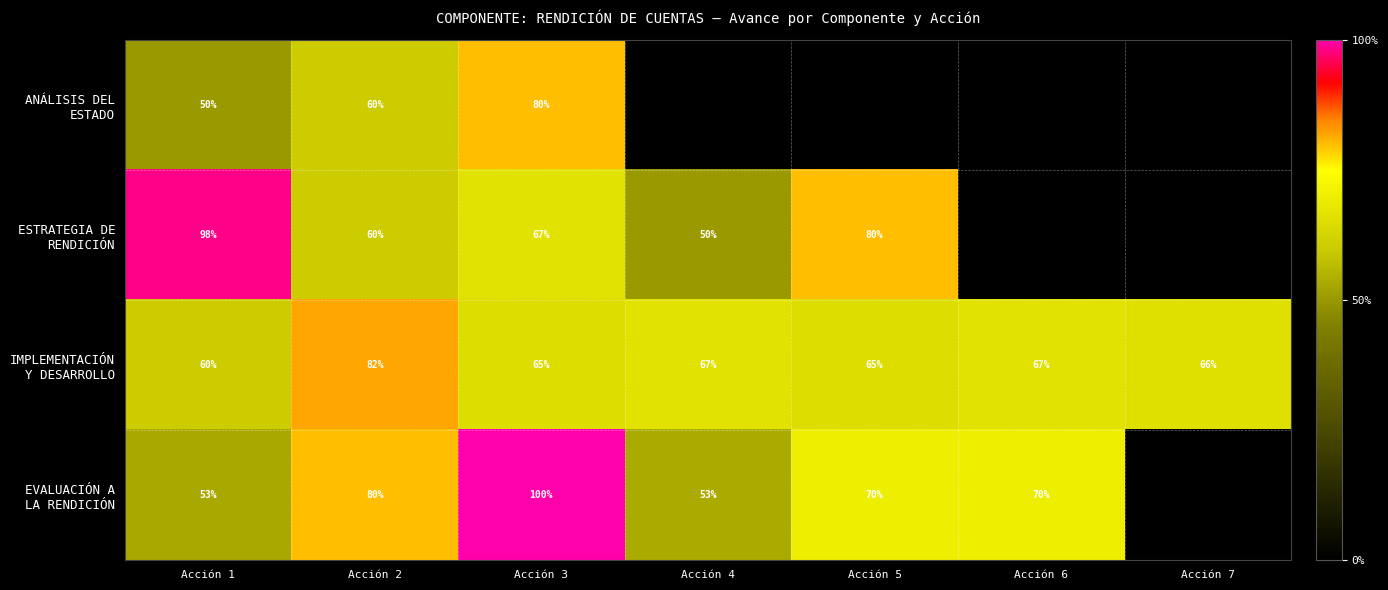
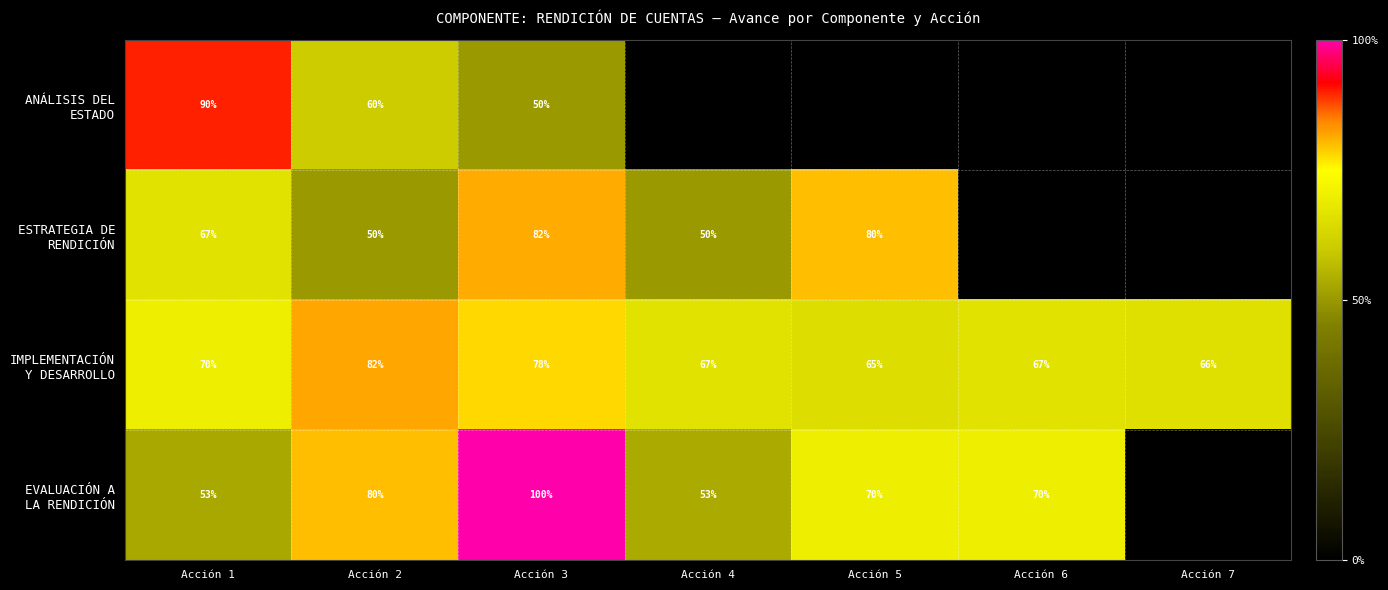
ANÁLISIS DEL ESTADO, Acción 1: 50% -> 90%
ANÁLISIS DEL ESTADO, Acción 3: 80% -> 50%
ESTRATEGIA DE RENDICIÓN, Acción 1: 98% -> 67%
ESTRATEGIA DE RENDICIÓN, Acción 2: 60% -> 50%
ESTRATEGIA DE RENDICIÓN, Acción 3: 67% -> 82%
IMPLEMENTACIÓN Y DESARROLLO, Acción 1: 60% -> 70%
IMPLEMENTACIÓN Y DESARROLLO, Acción 3: 65% -> 78%
